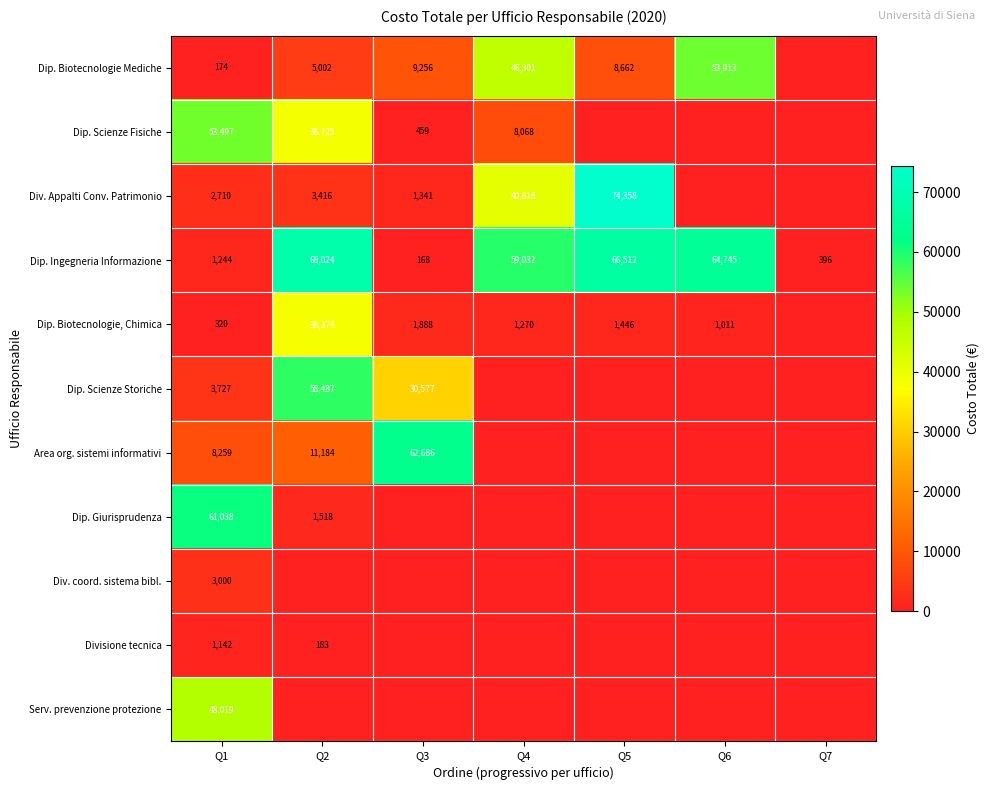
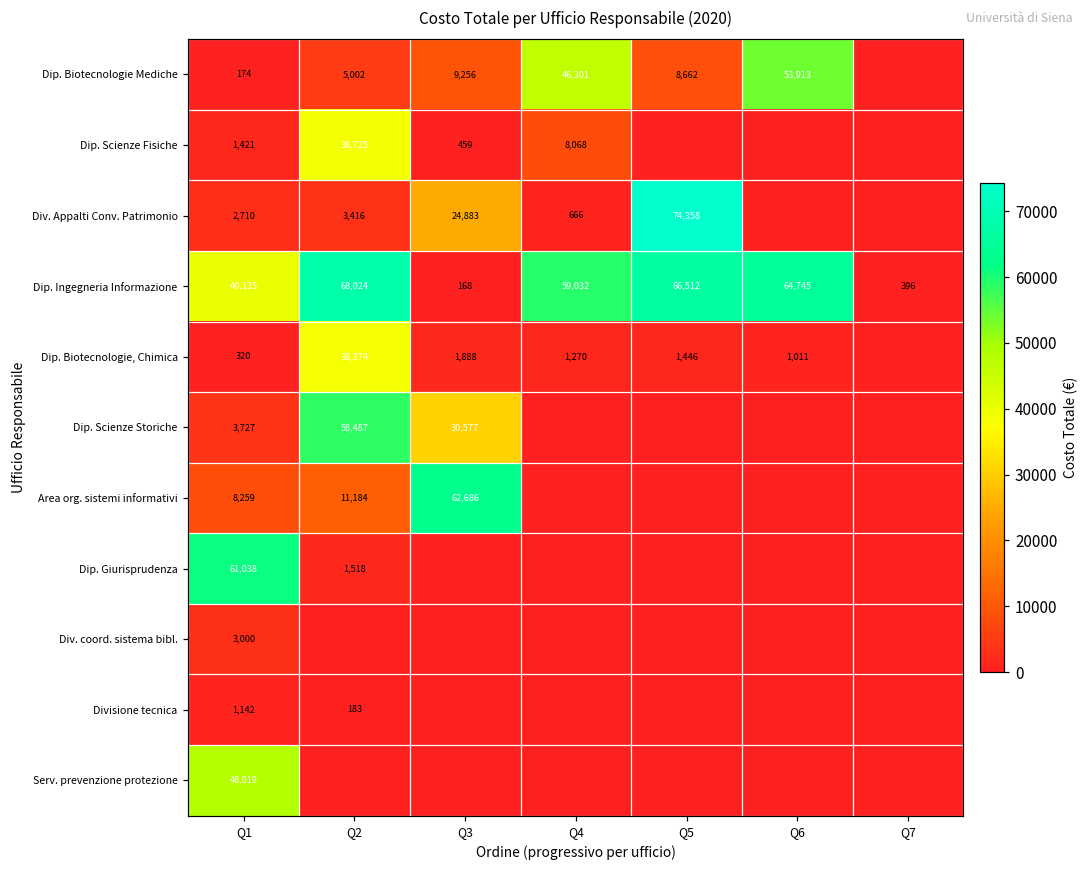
Dip. Scienze Fisiche, Q1: 53,497 -> 1,421
Div. Appalti Conv. Patrimonio, Q3: 1,341 -> 24,883
Div. Appalti Conv. Patrimonio, Q4: 40,818 -> 666
Dip. Ingegneria Informazione, Q1: 1,244 -> 40,135
